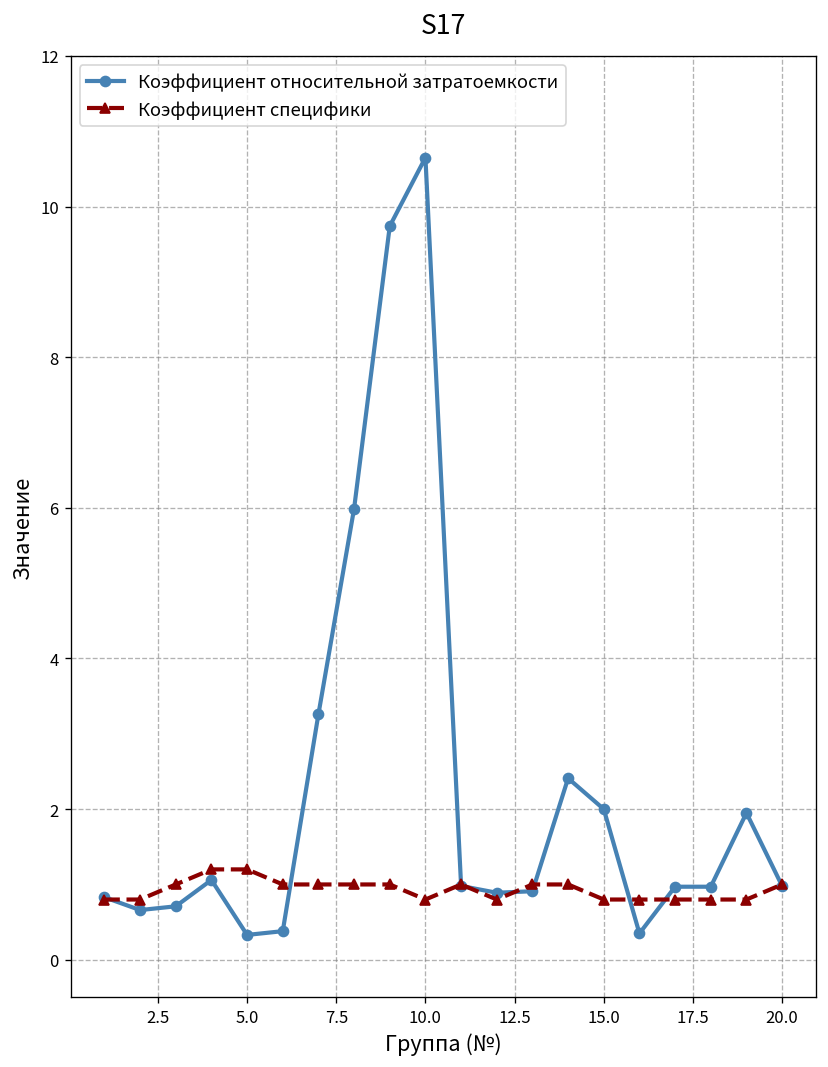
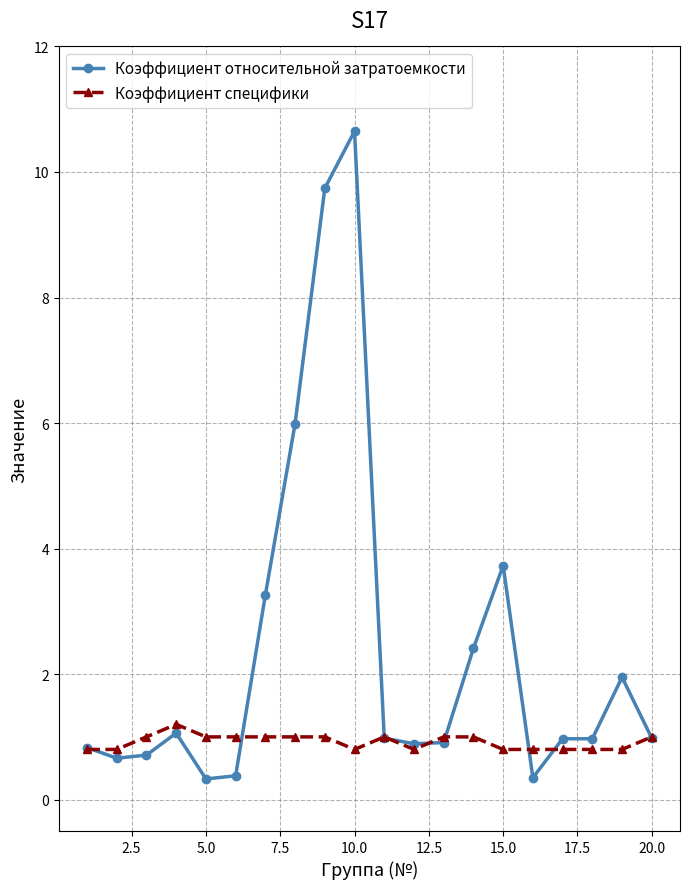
Коэффициент специфики, 5.0: 1.2 -> 1.0
Коэффициент относительной затратоемкости, 15.0: 2.0 -> 3.7
